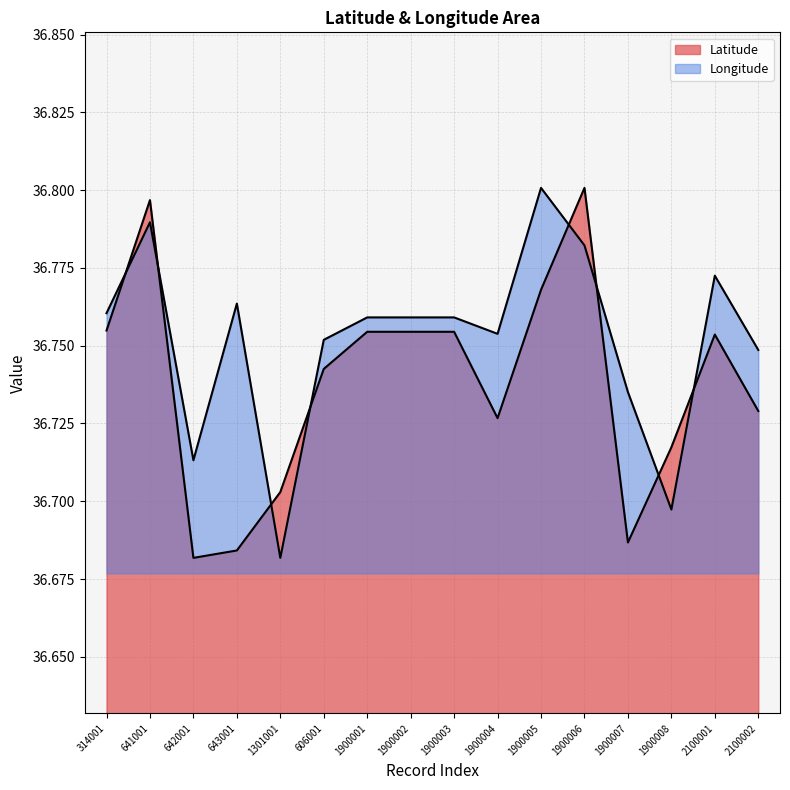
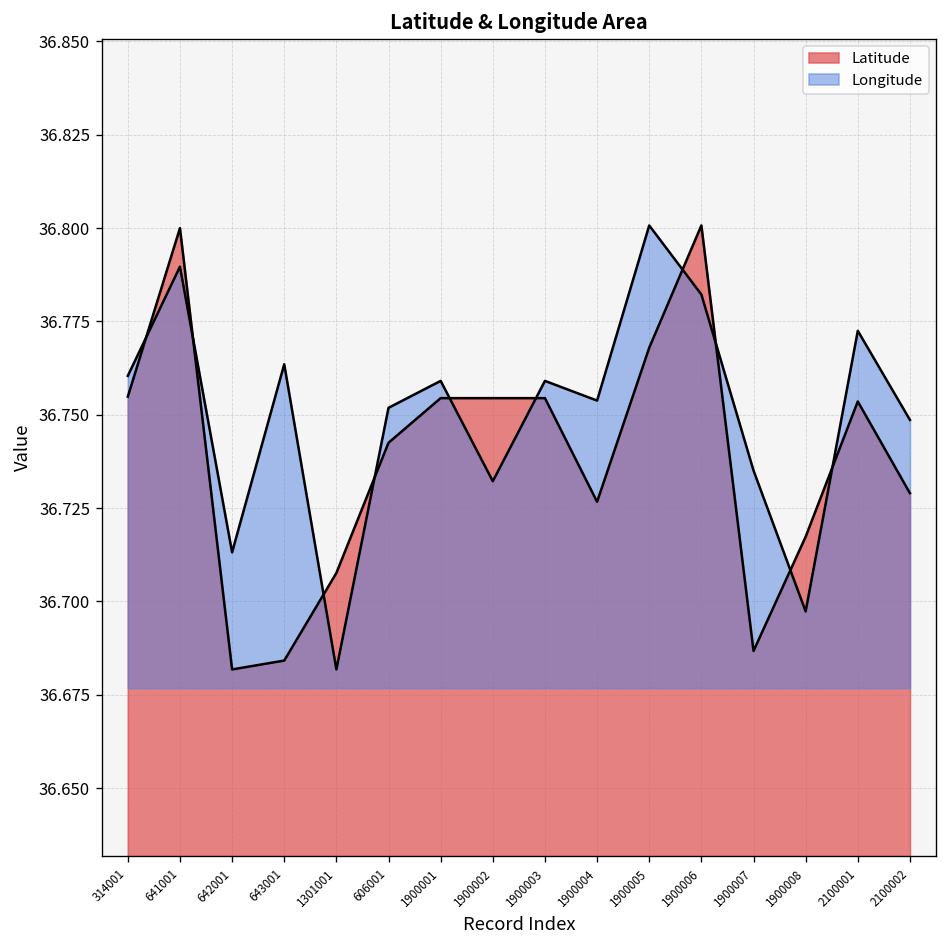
Latitude, 641001: 36.797 -> 36.800
Latitude, 1301001: 36.703 -> 36.708
Longitude, 1900002: 36.759 -> 36.732
